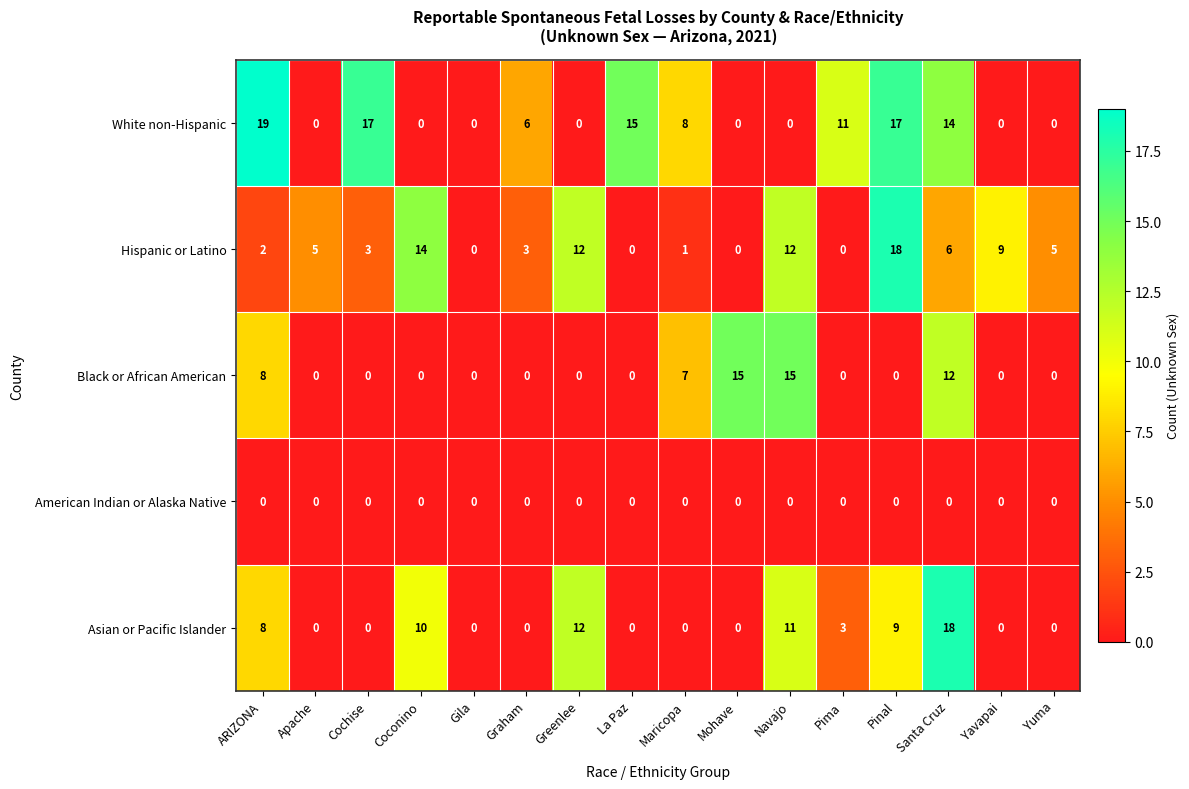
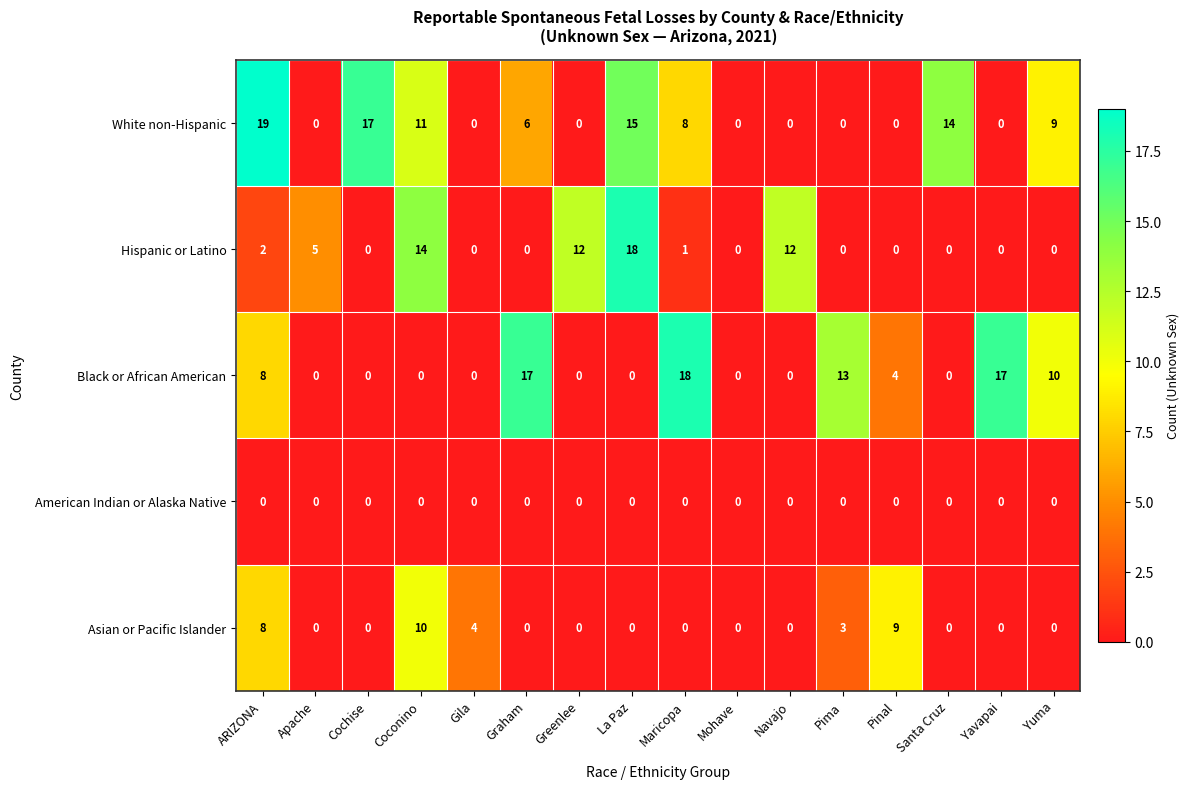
White non-Hispanic, Coconino: 0 -> 11
White non-Hispanic, Pima: 11 -> 0
White non-Hispanic, Pinal: 17 -> 0
White non-Hispanic, Yuma: 0 -> 9
Hispanic or Latino, Cochise: 3 -> 0
Hispanic or Latino, Graham: 3 -> 0
Hispanic or Latino, La Paz: 0 -> 18
Hispanic or Latino, Pinal: 18 -> 0
Hispanic or Latino, Santa Cruz: 6 -> 0
Hispanic or Latino, Yavapai: 9 -> 0
Hispanic or Latino, Yuma: 5 -> 0
Black or African American, Graham: 0 -> 17
Black or African American, Maricopa: 7 -> 18
Black or African American, Mohave: 15 -> 0
Black or African American, Navajo: 15 -> 0
Black or African American, Pima: 0 -> 13
Black or African American, Pinal: 0 -> 4
Black or African American, Santa Cruz: 12 -> 0
Black or African American, Yavapai: 0 -> 17
Black or African American, Yuma: 0 -> 10
Asian or Pacific Islander, Gila: 0 -> 4
Asian or Pacific Islander, Greenlee: 12 -> 0
Asian or Pacific Islander, Navajo: 11 -> 0
Asian or Pacific Islander, Santa Cruz: 18 -> 0
